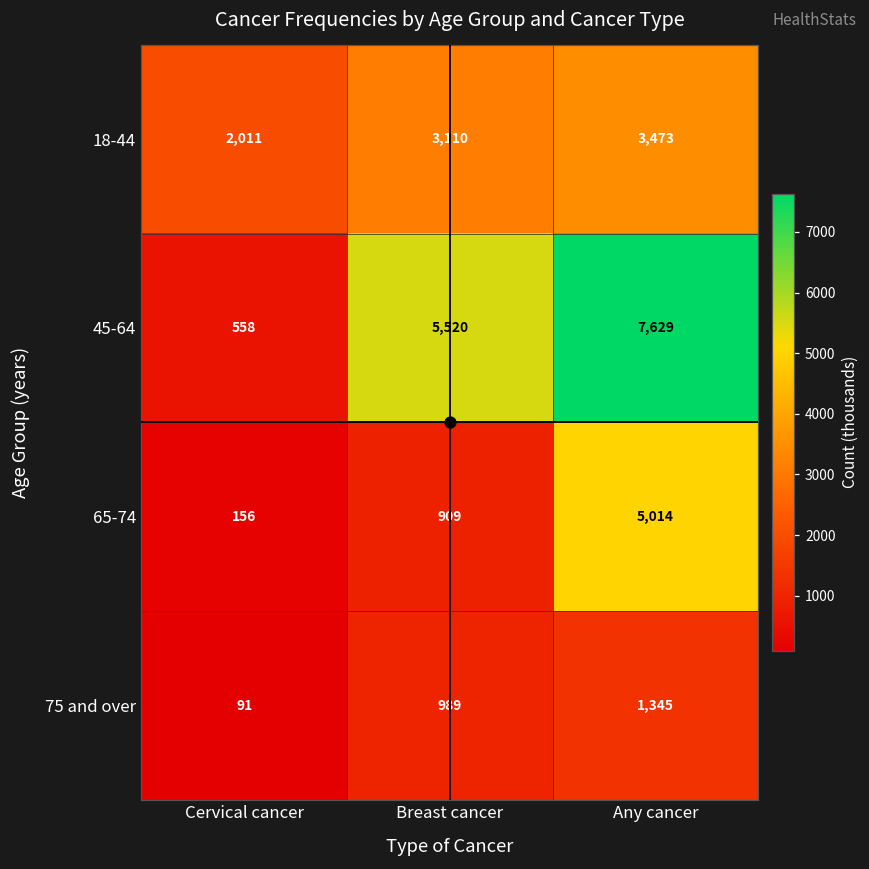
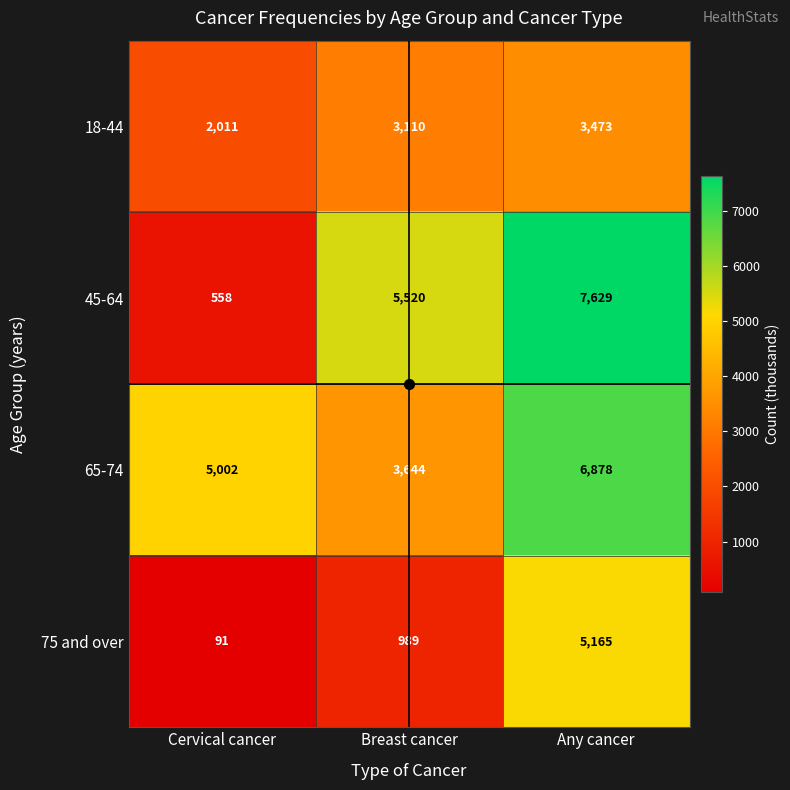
65-74, Cervical cancer: 156 -> 5,002
65-74, Breast cancer: 909 -> 3,644
65-74, Any cancer: 5,014 -> 6,878
75 and over, Any cancer: 1,345 -> 5,165
